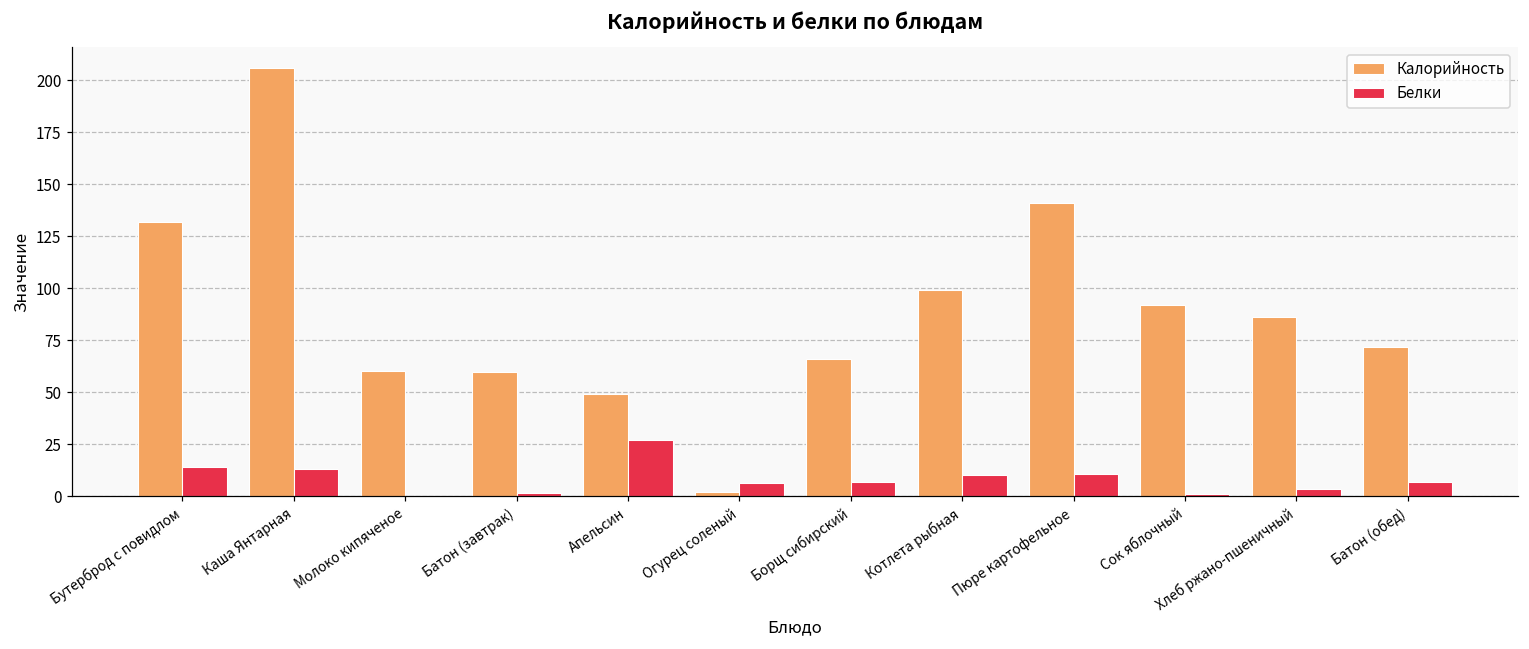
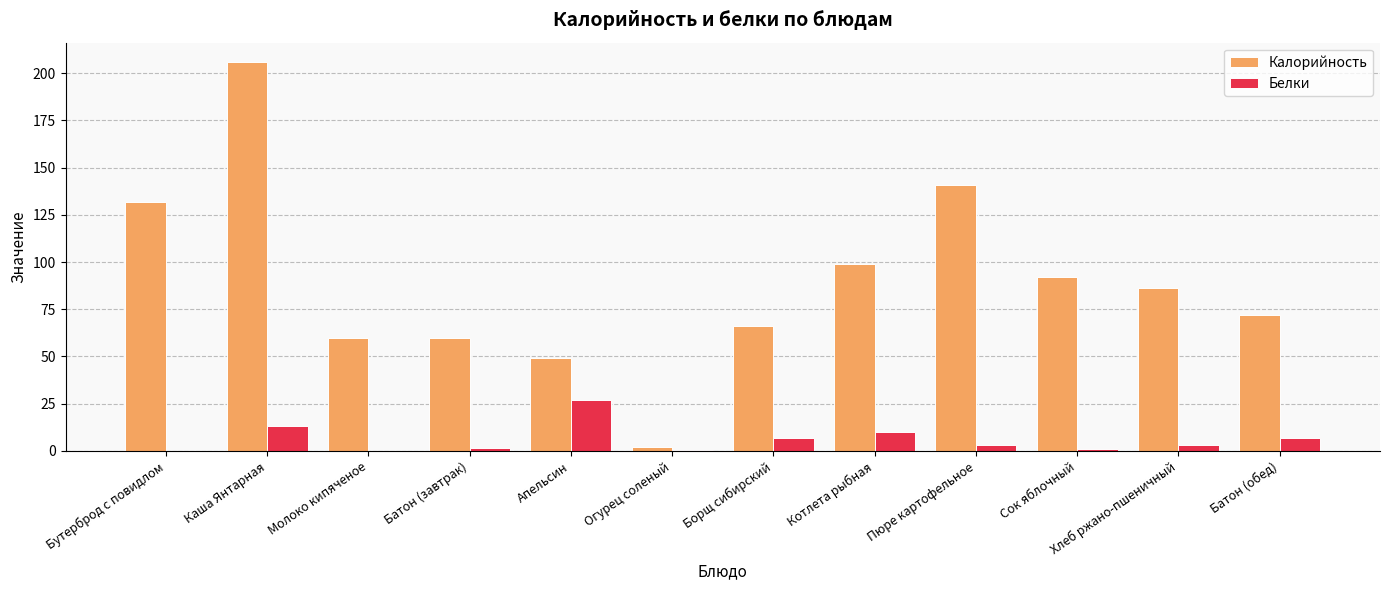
Белки, Бутерброд с повидлом: 14 -> 0
Белки, Огурец соленый: 6 -> 0
Белки, Пюре картофельное: 11 -> 3
